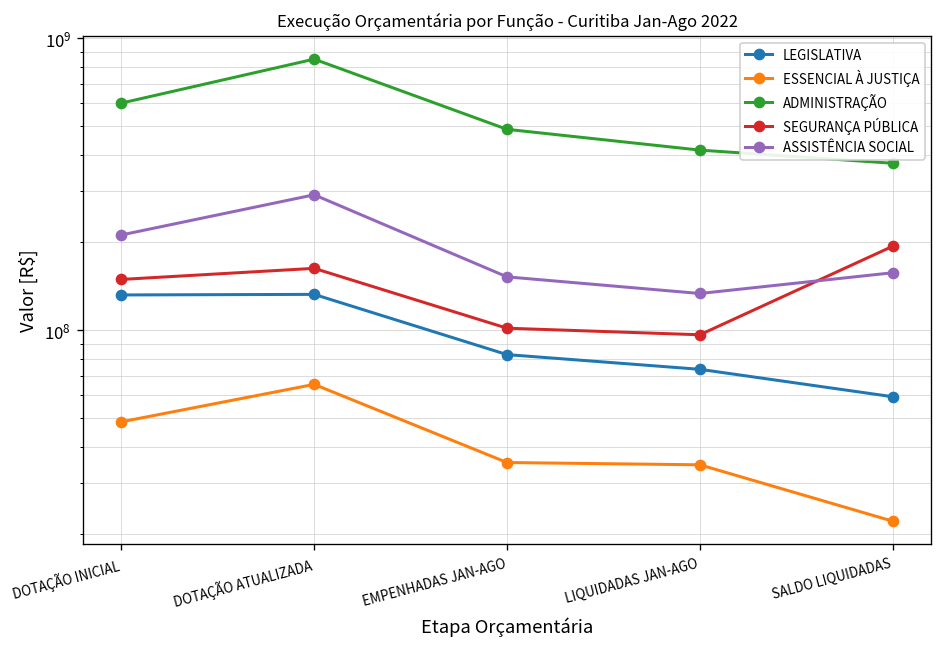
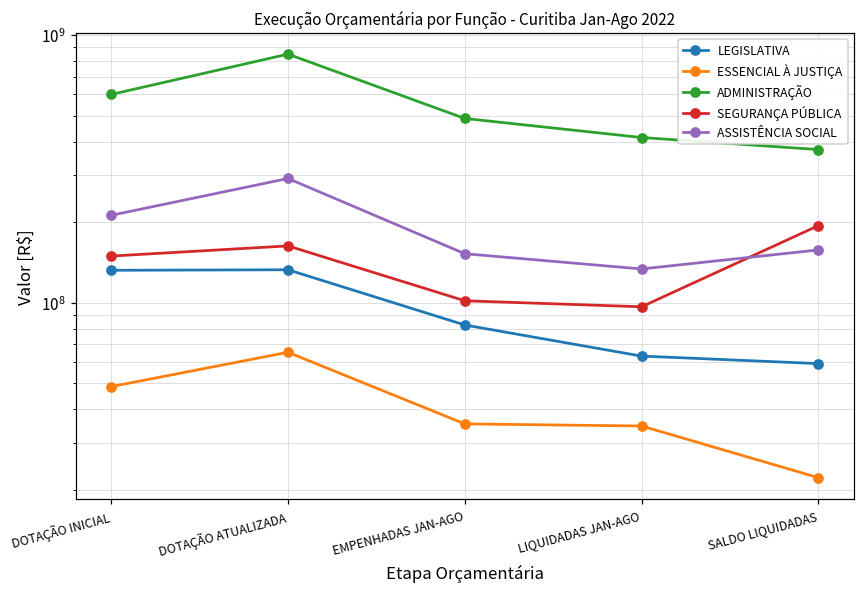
LEGISLATIVA, LIQUIDADAS JAN-AGO: 74000000 -> 63000000
